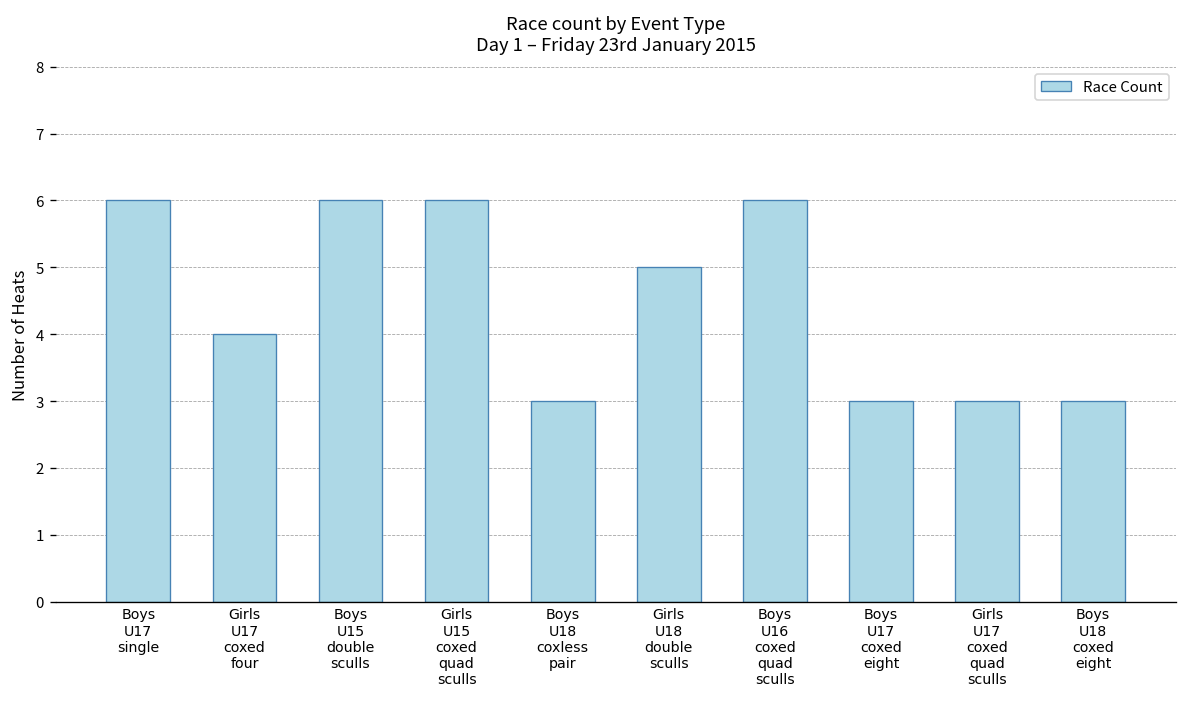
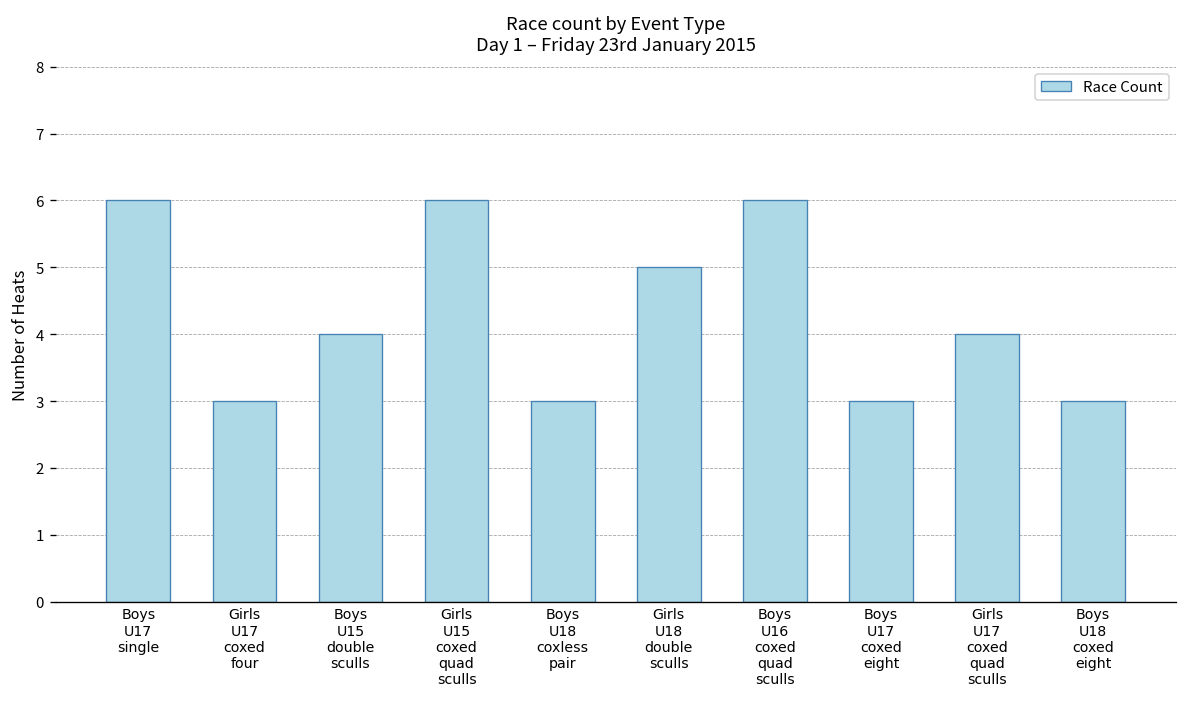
Girls U17 coxed four: 4 -> 3
Boys U15 double sculls: 6 -> 4
Girls U17 coxed quad sculls: 3 -> 4
